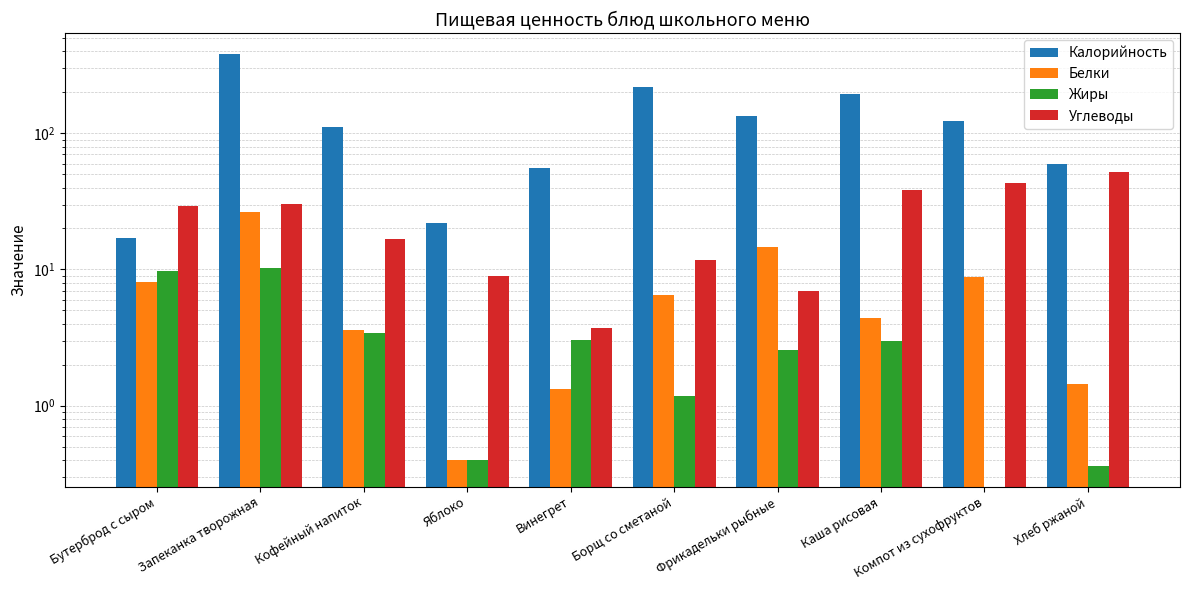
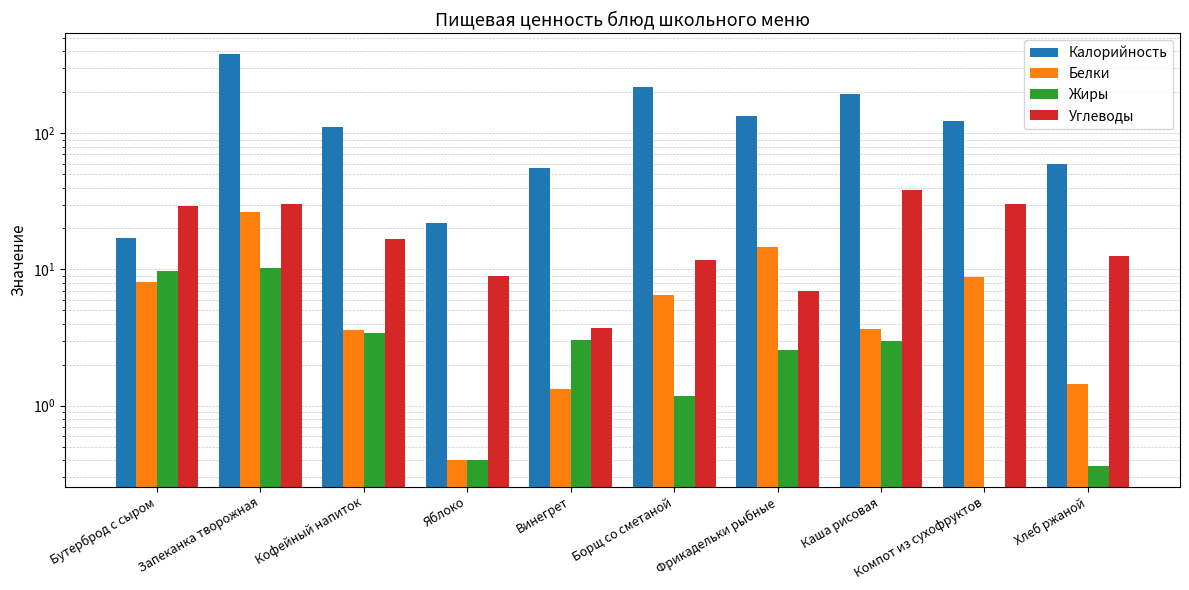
Белки, Каша рисовая: 4.4 -> 3.7
Углеводы, Компот из сухофруктов: 43 -> 30
Углеводы, Хлеб ржаной: 52 -> 12
